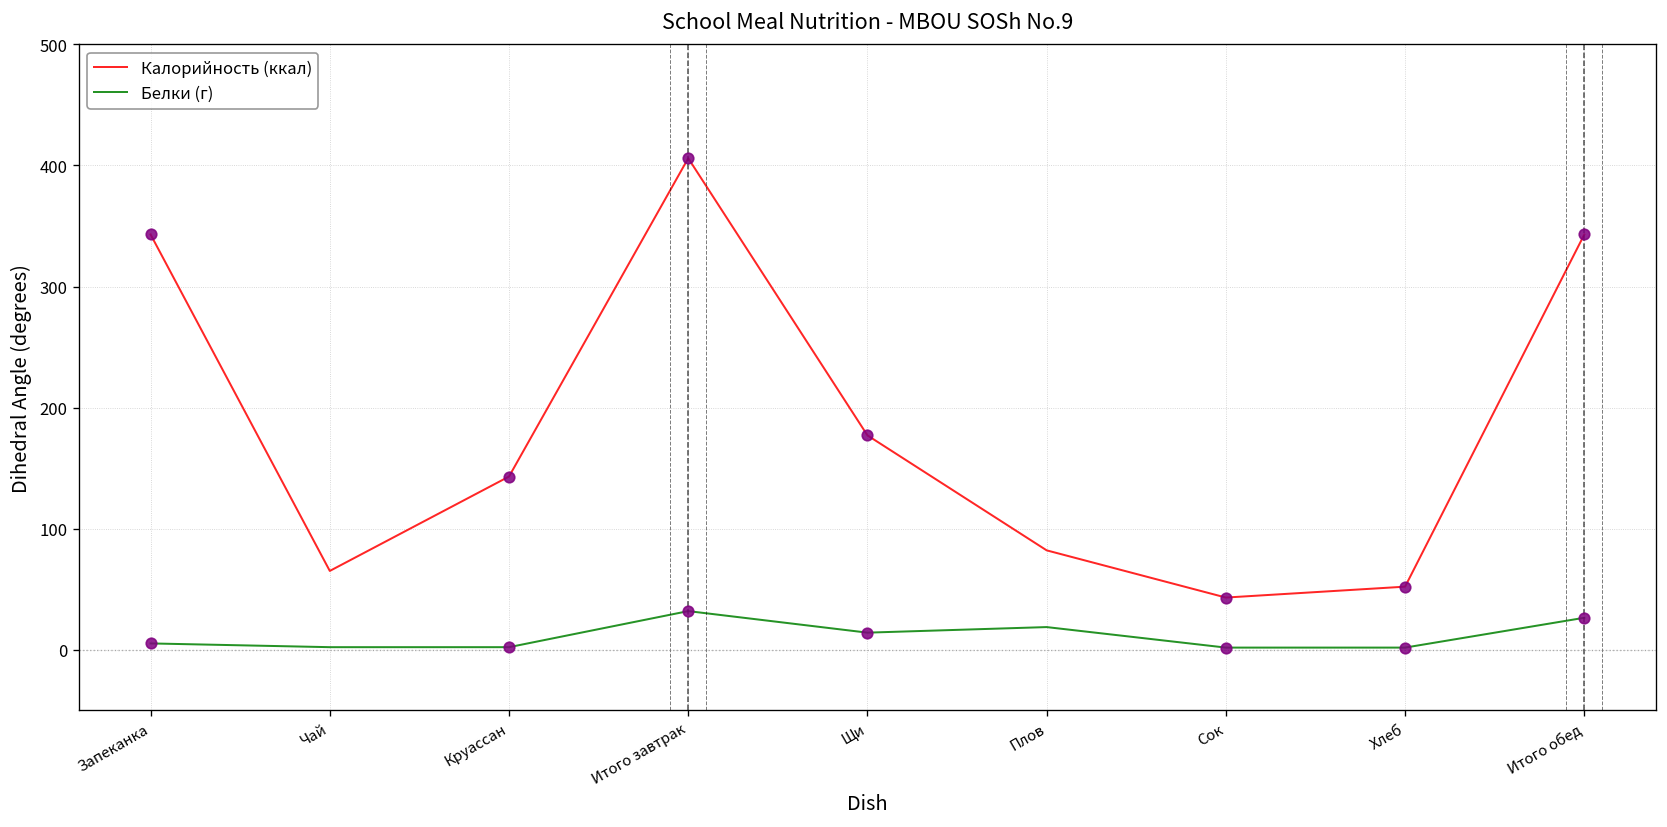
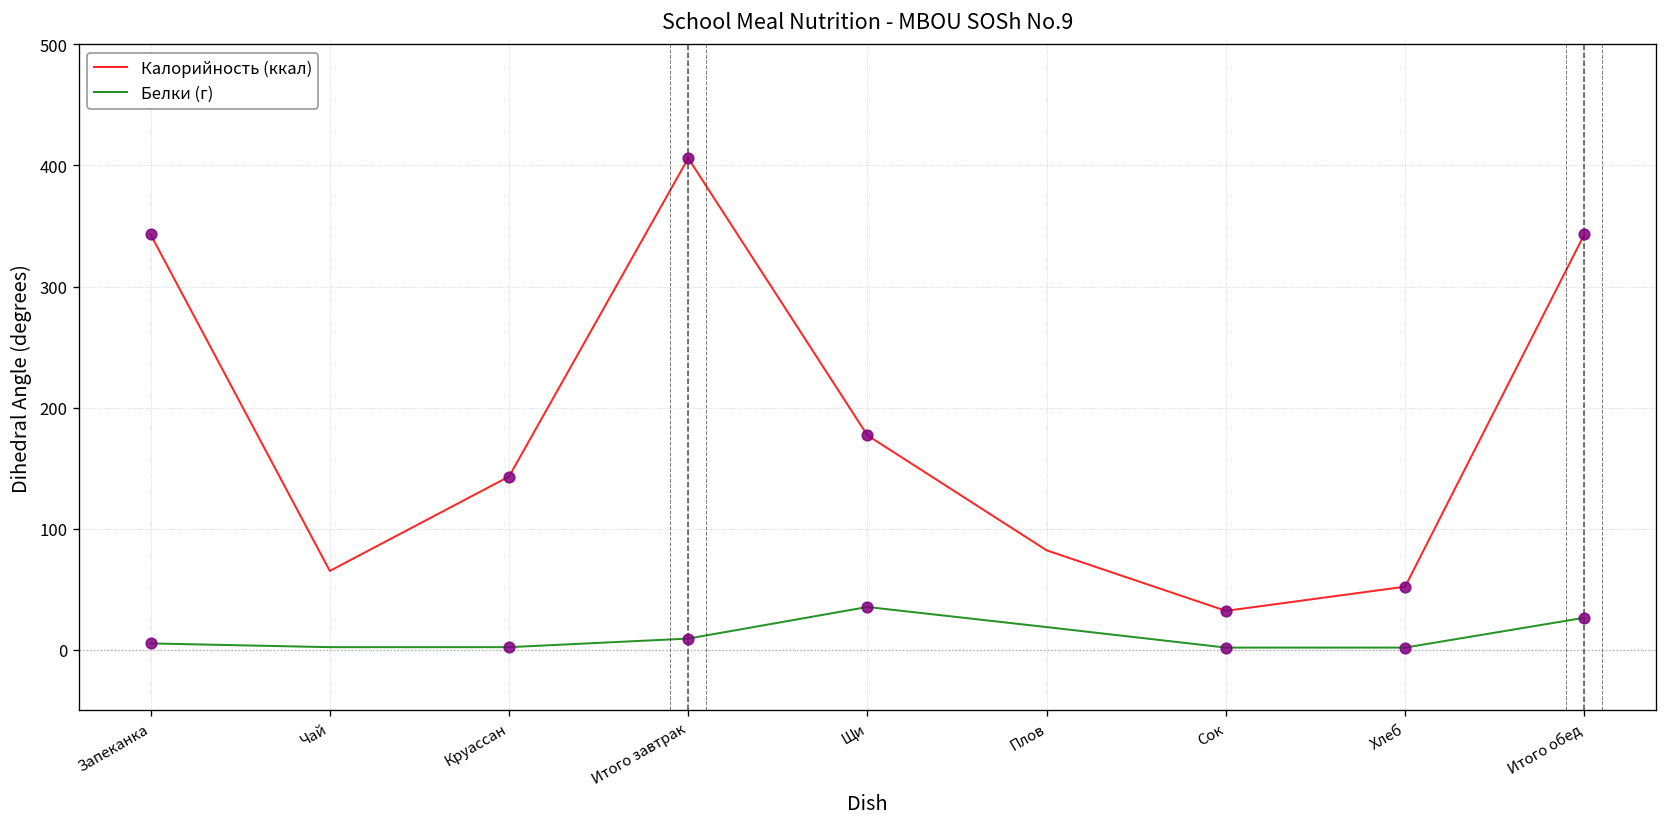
Белки (г), Итого завтрак: 32 -> 9
Белки (г), Щи: 14 -> 35
Калорийность (ккал), Сок: 43 -> 32
